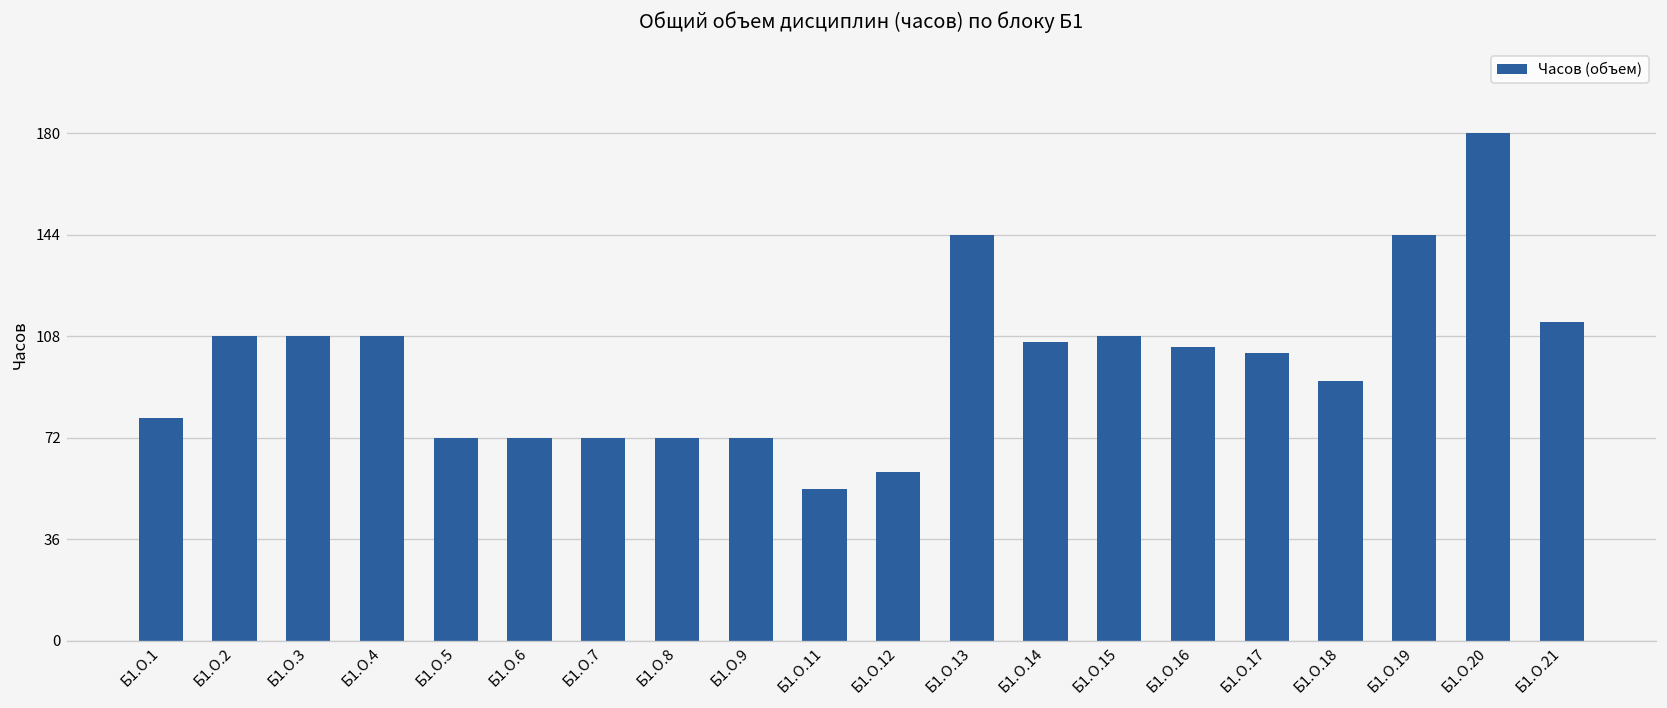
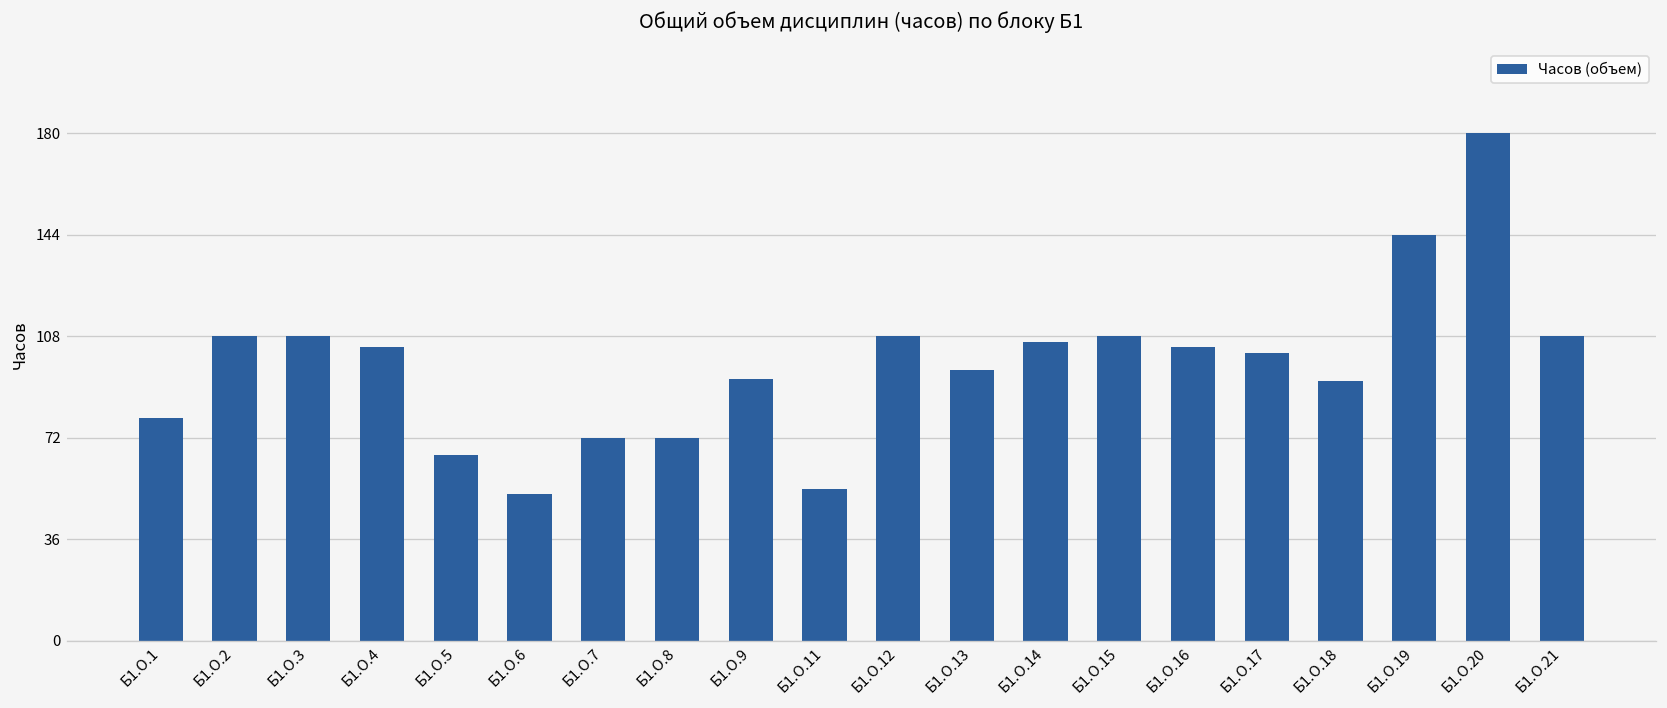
Б1.О.4: 108 -> 104
Б1.О.5: 72 -> 66
Б1.О.6: 72 -> 52
Б1.О.9: 72 -> 93
Б1.О.12: 60 -> 108
Б1.О.13: 144 -> 96
Б1.О.21: 113 -> 108
